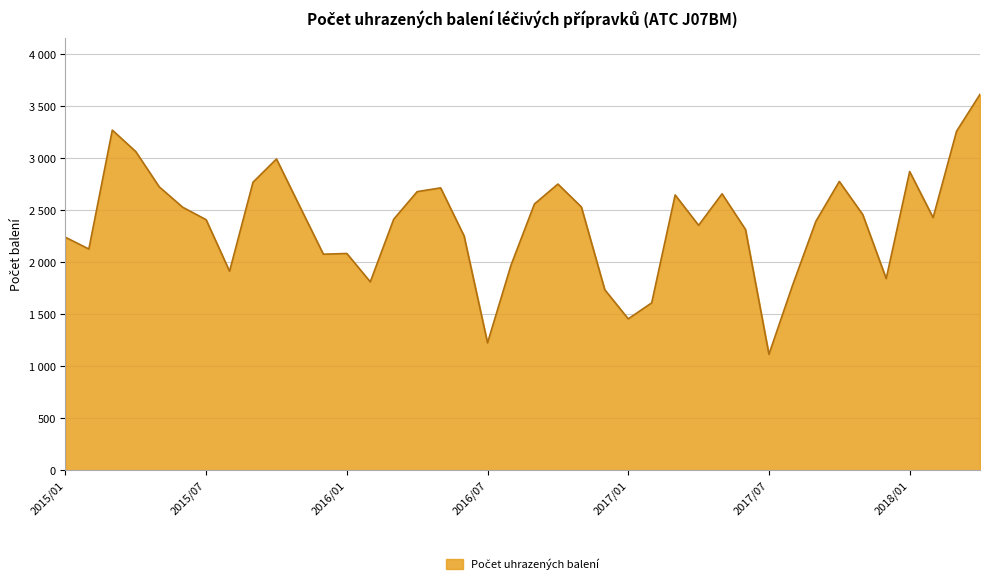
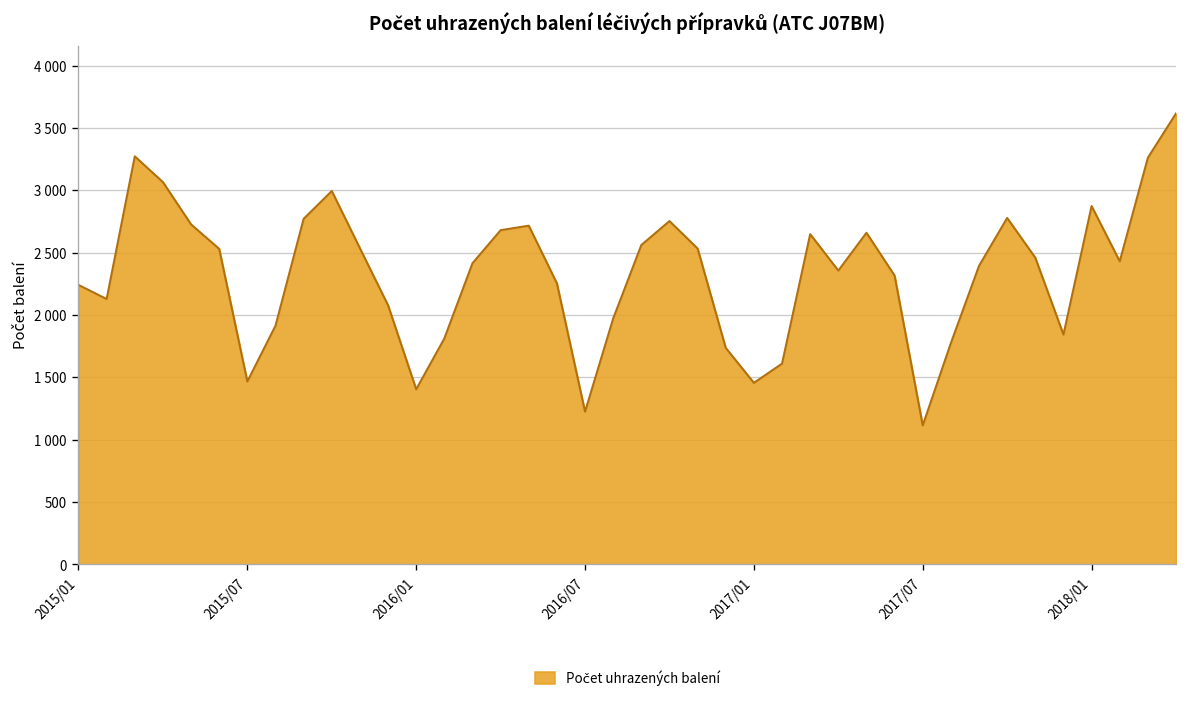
2015/07: 2410 -> 1470
2016/01: 2090 -> 1400
